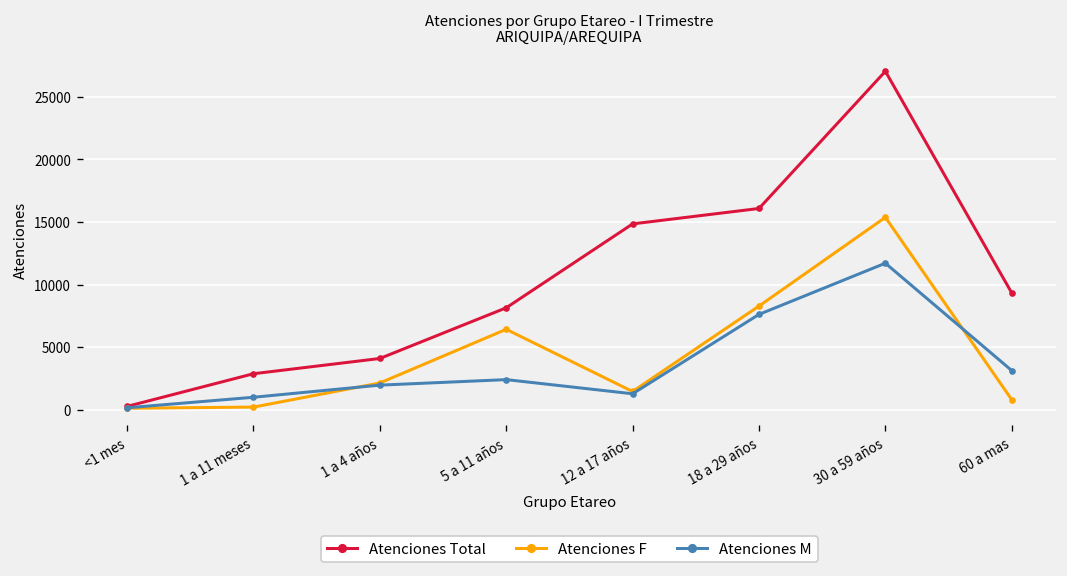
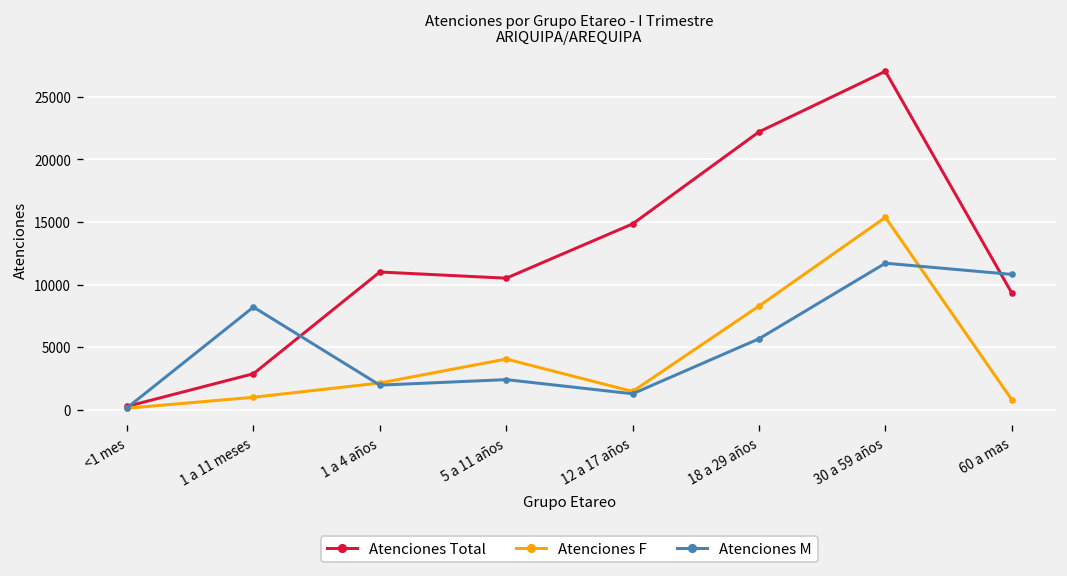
Atenciones F, 1 a 11 meses: 200 -> 1000
Atenciones M, 1 a 11 meses: 1000 -> 8200
Atenciones Total, 1 a 4 años: 4100 -> 11000
Atenciones Total, 5 a 11 años: 8100 -> 10500
Atenciones F, 5 a 11 años: 6400 -> 4000
Atenciones Total, 18 a 29 años: 16100 -> 22200
Atenciones M, 18 a 29 años: 7600 -> 5700
Atenciones M, 60 a mas: 3100 -> 10800
